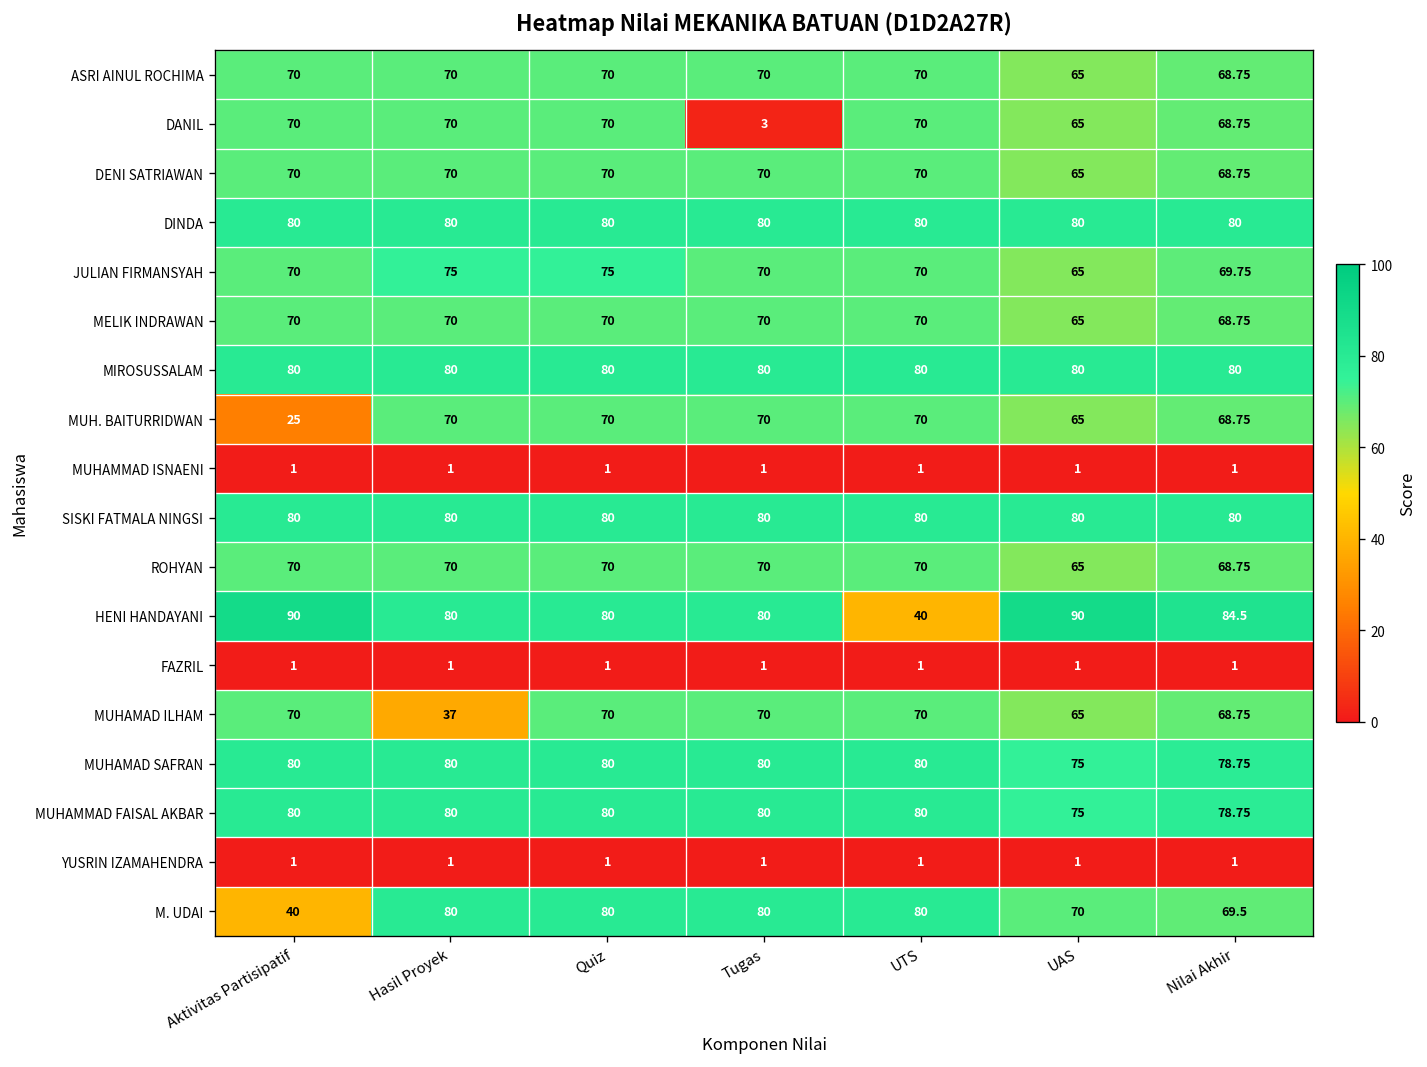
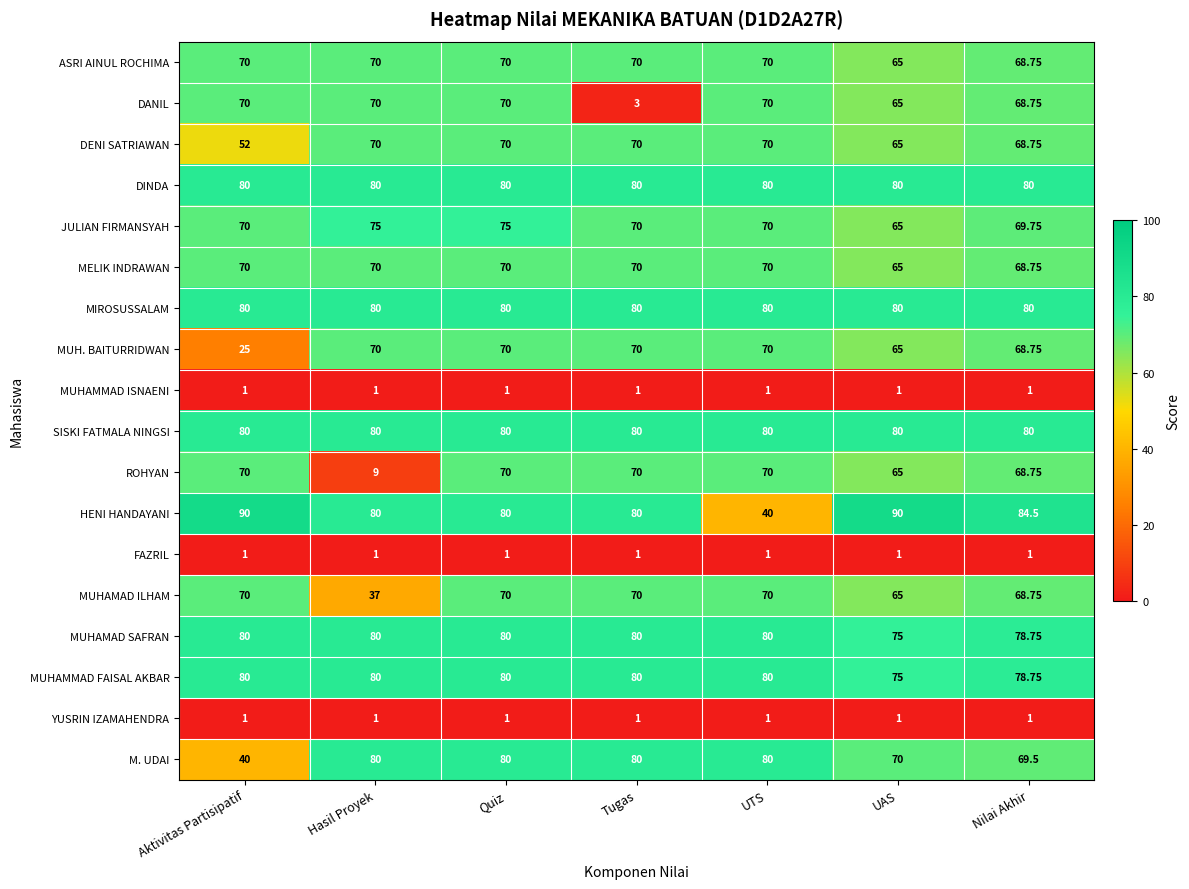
DENI SATRIAWAN, Aktivitas Partisipatif: 70 -> 52
ROHYAN, Hasil Proyek: 70 -> 9
